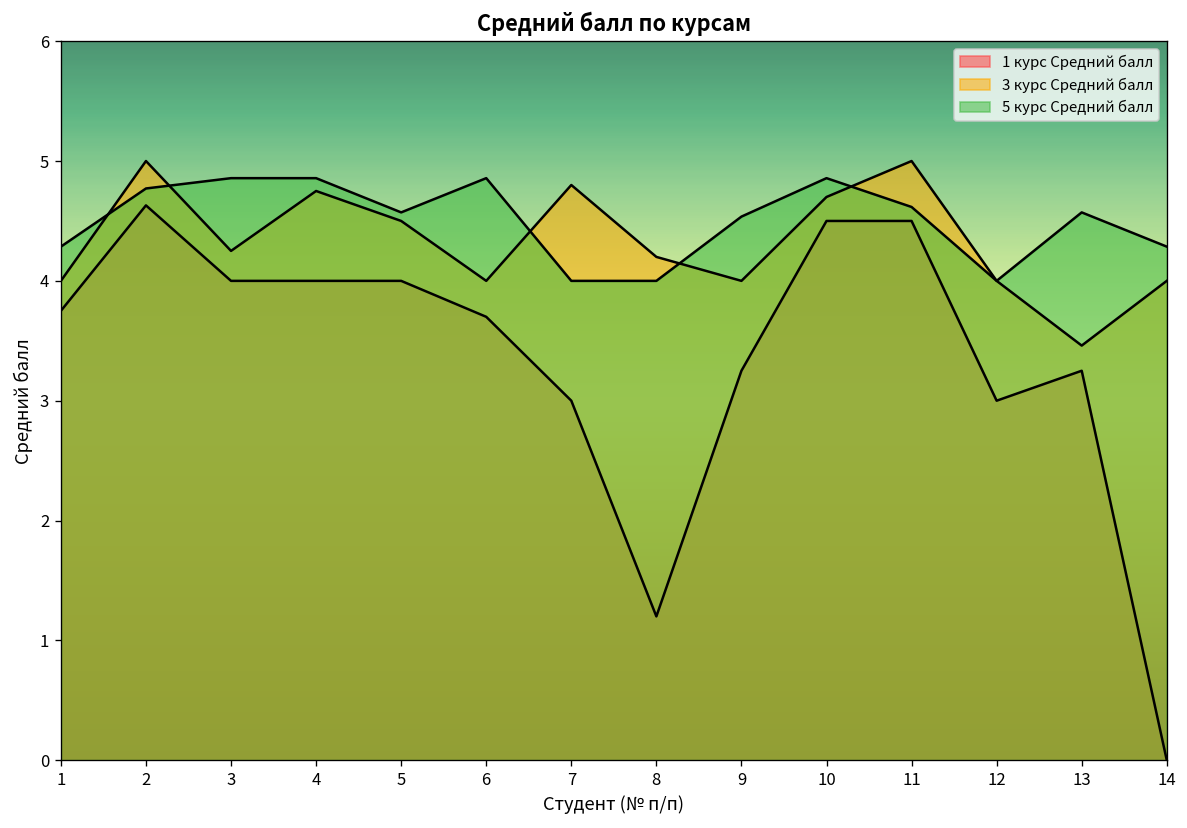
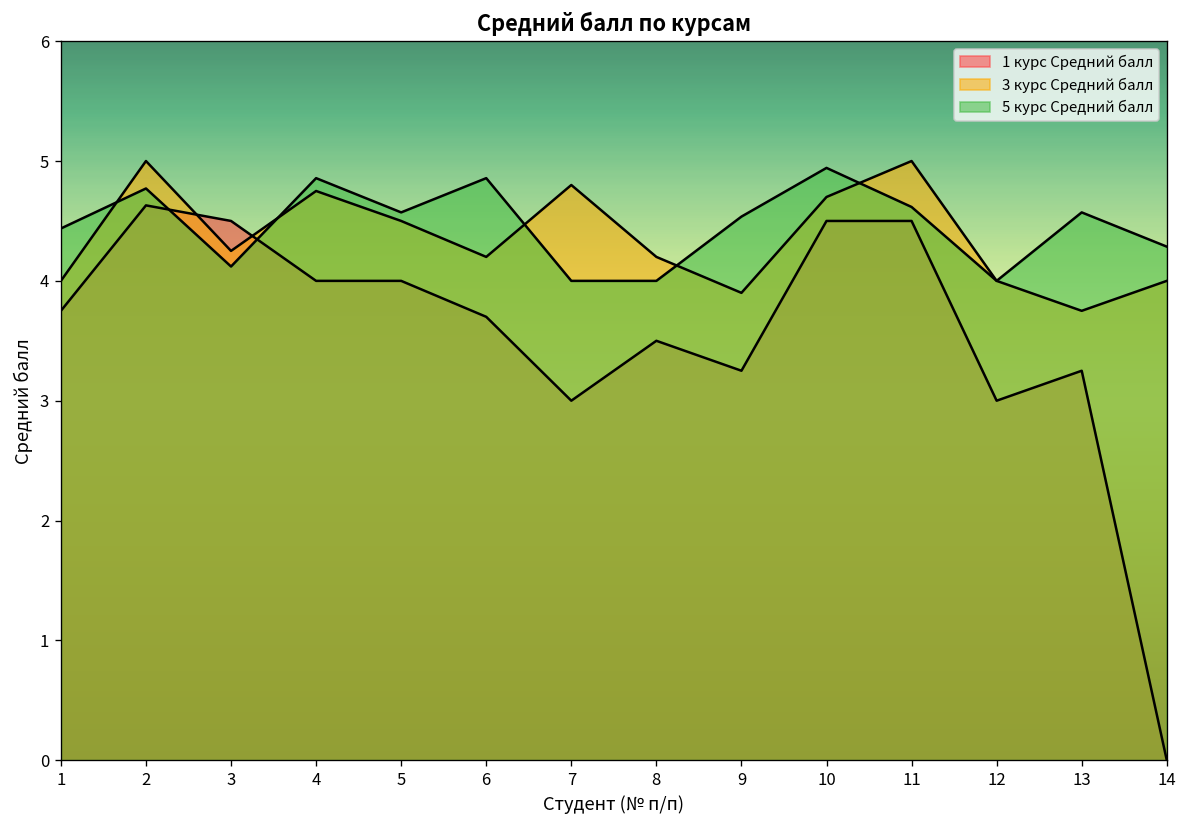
5 курс Средний балл, 1: 4.3 -> 4.4
1 курс Средний балл, 3: 4.0 -> 4.5
5 курс Средний балл, 3: 4.9 -> 4.1
3 курс Средний балл, 6: 4.0 -> 4.2
1 курс Средний балл, 8: 1.2 -> 3.5
3 курс Средний балл, 9: 4.0 -> 3.9
5 курс Средний балл, 10: 4.86 -> 4.94
3 курс Средний балл, 13: 3.5 -> 3.8
